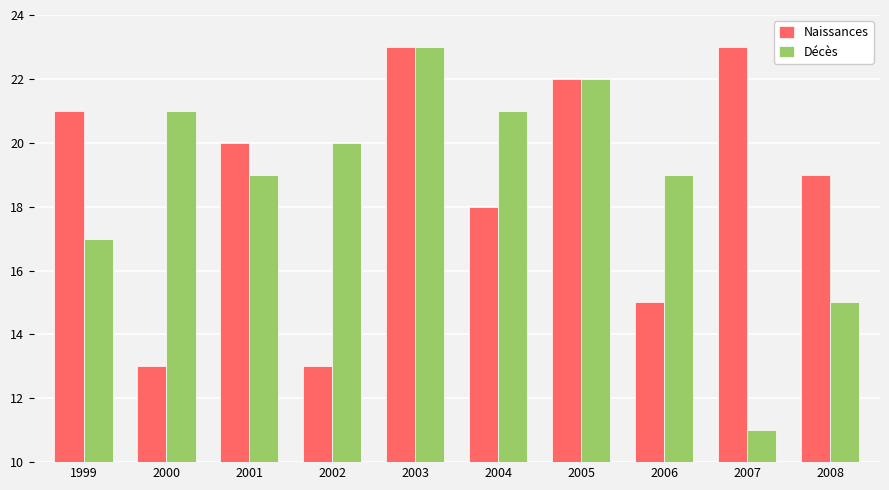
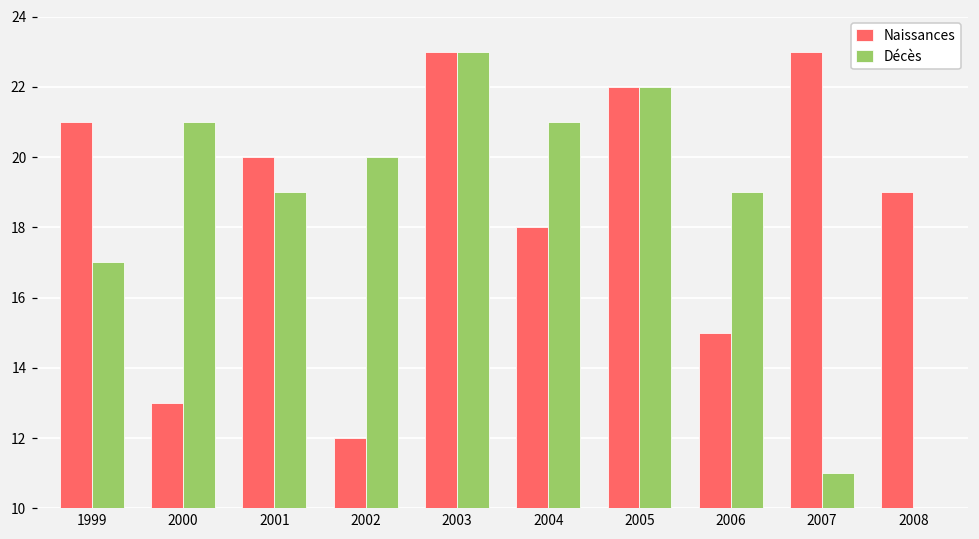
Naissances, 2002: 13 -> 12
Décès, 2008: 15 -> 10
